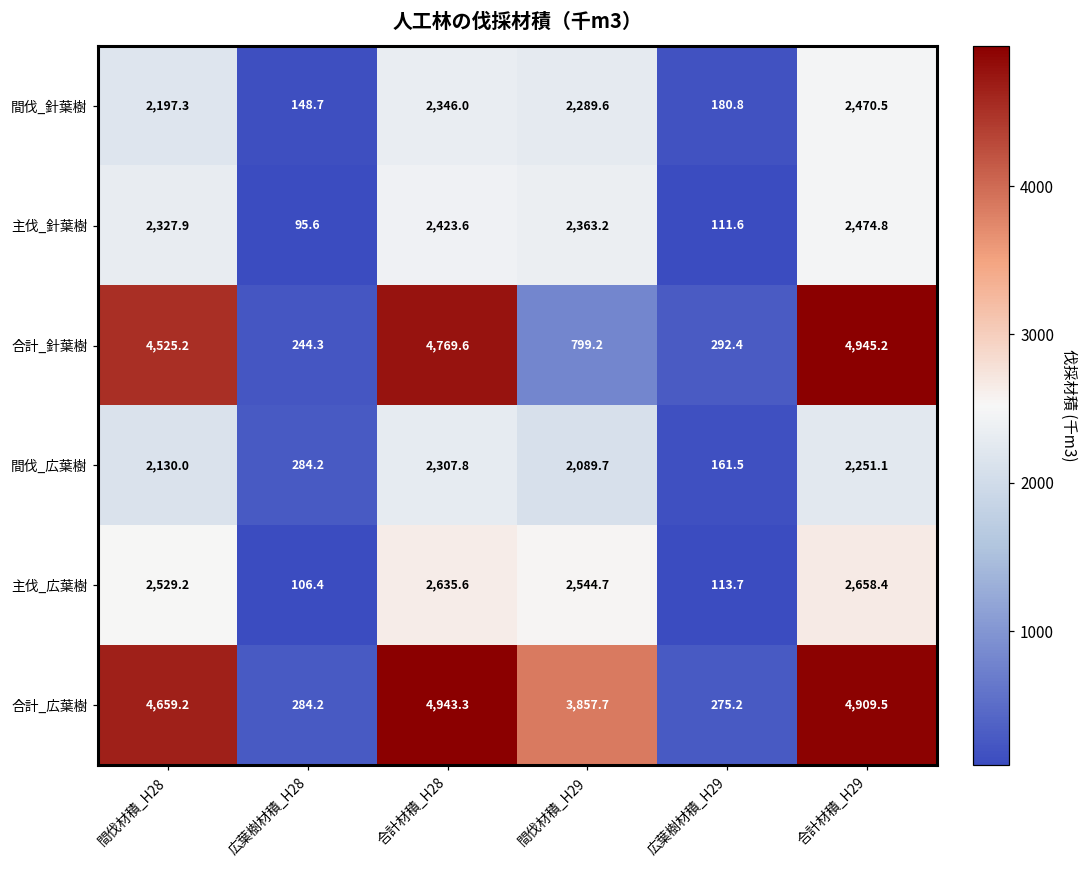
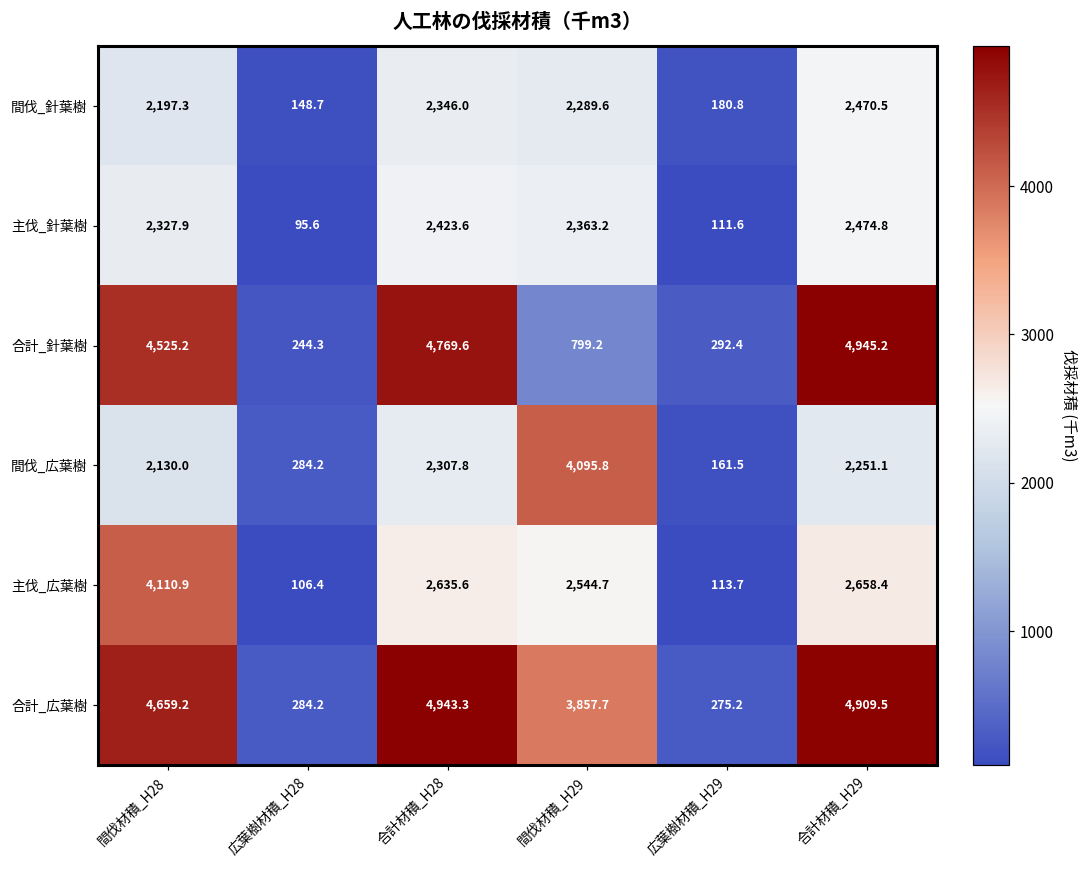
間伐_広葉樹, 間伐材積_H29: 2,089.7 -> 4,095.8
主伐_広葉樹, 間伐材積_H28: 2,529.2 -> 4,110.9
